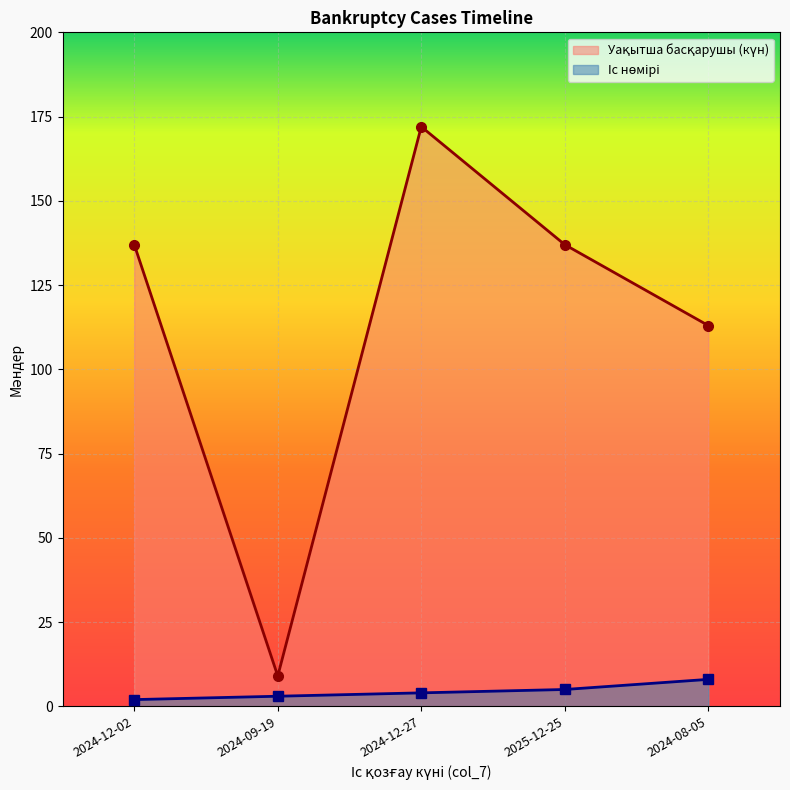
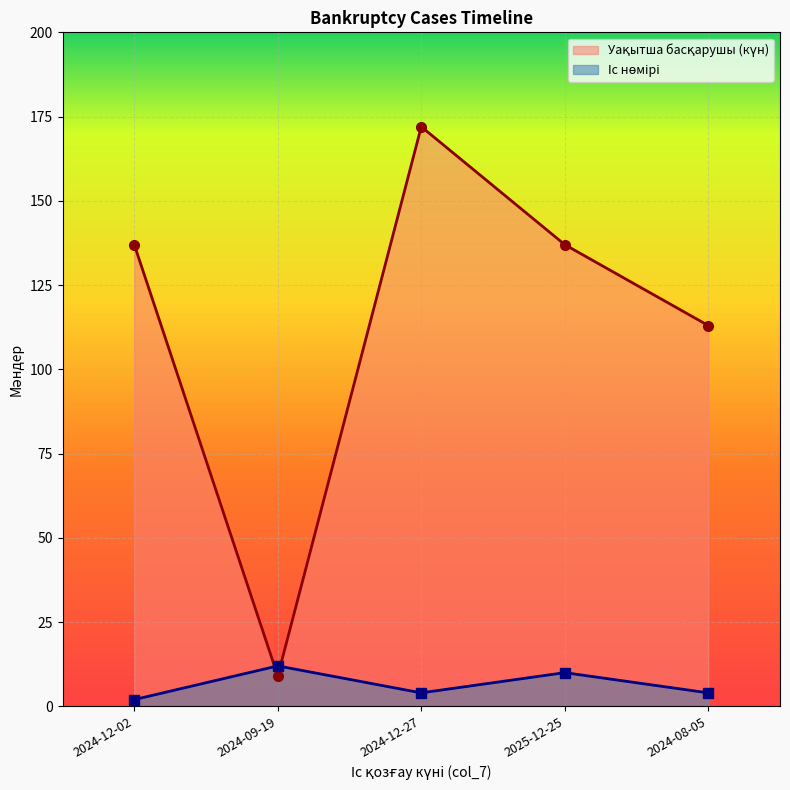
Іс нөмірі, 2024-09-19: 3 -> 12
Іс нөмірі, 2025-12-25: 5 -> 10
Іс нөмірі, 2024-08-05: 8 -> 4
